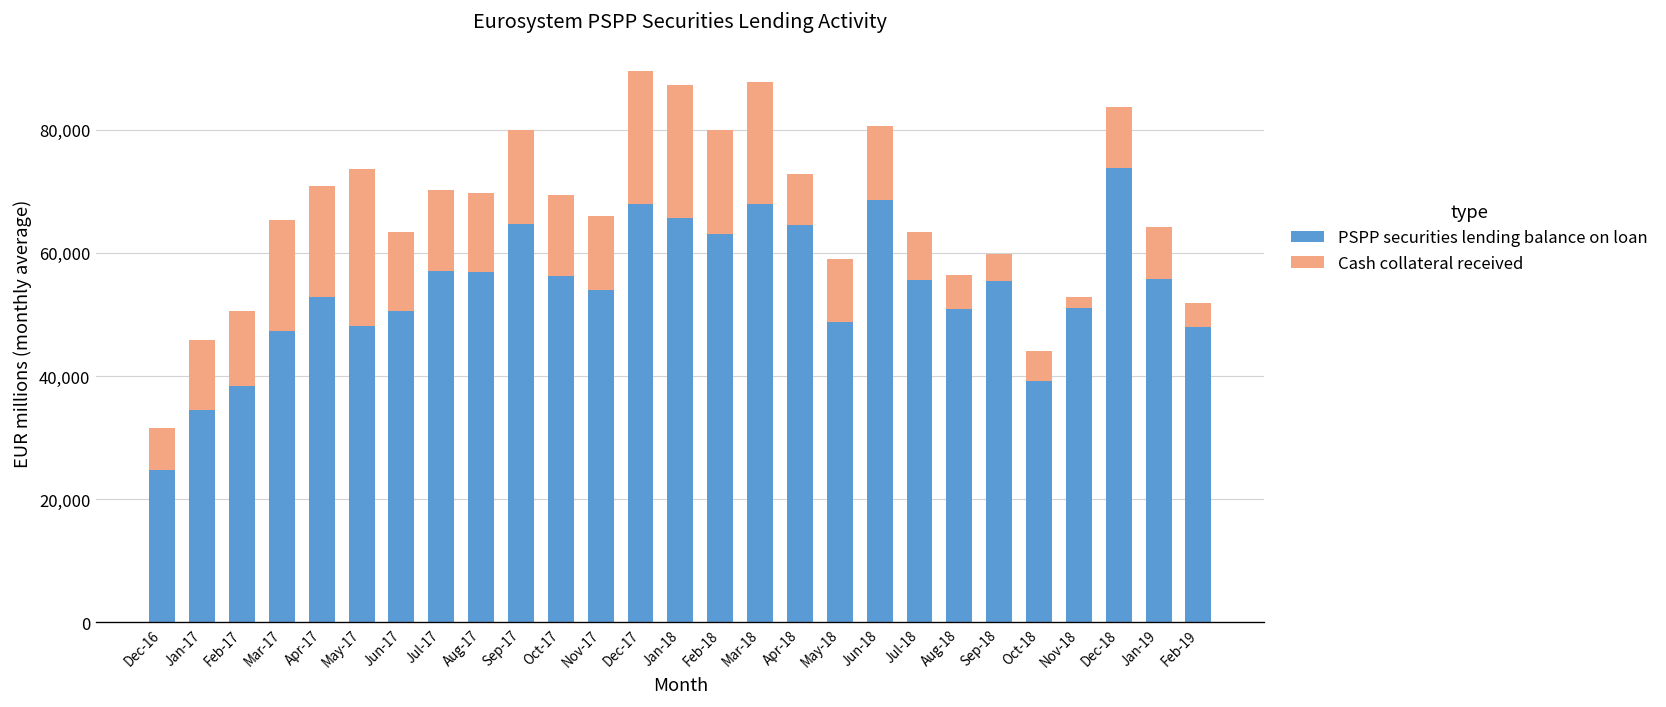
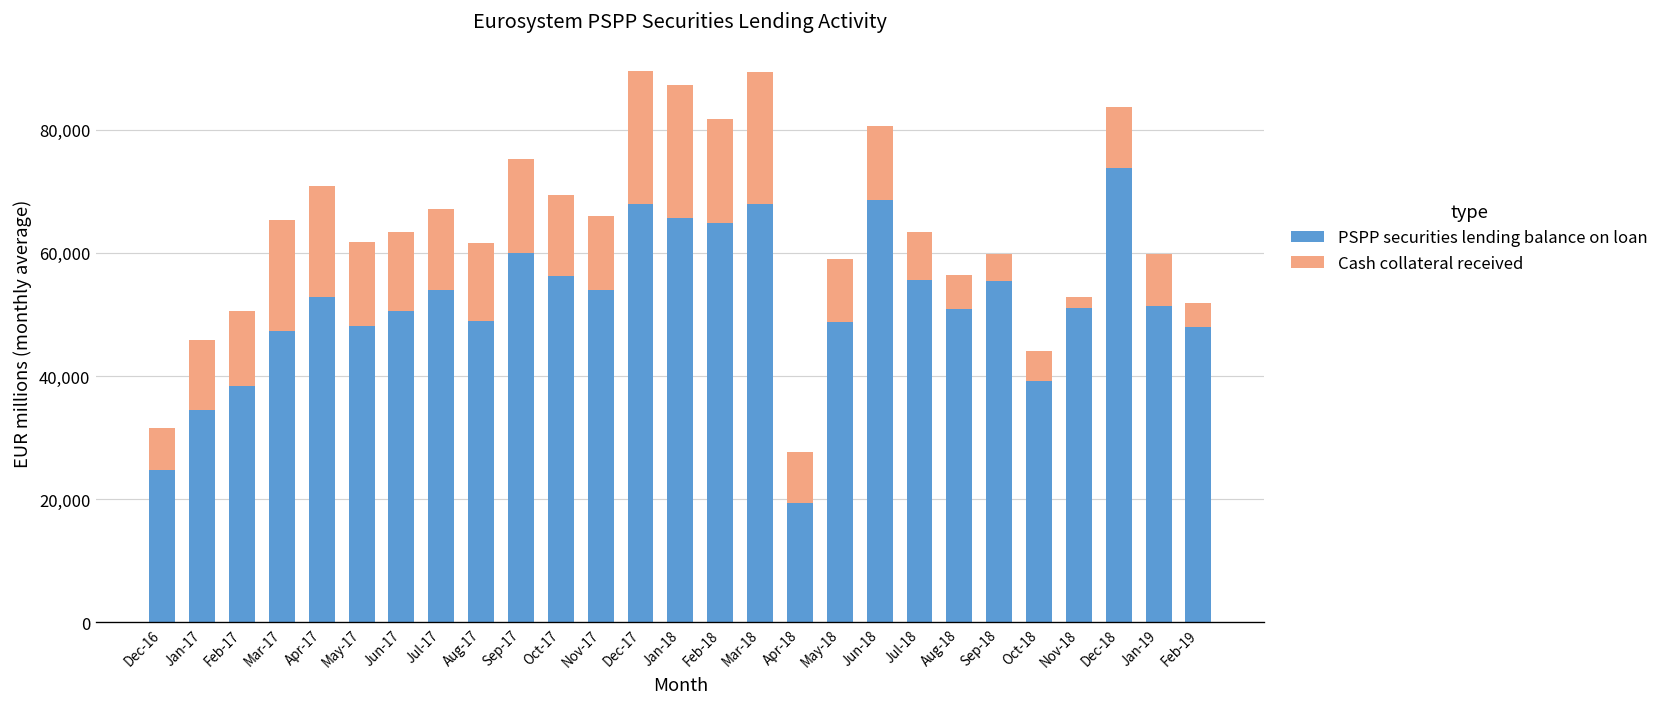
Cash collateral received, May-17: 26,000 -> 14,000
PSPP securities lending balance on loan, Jul-17: 57,000 -> 54,000
PSPP securities lending balance on loan, Aug-17: 57,000 -> 49,000
PSPP securities lending balance on loan, Sep-17: 65,000 -> 60,000
PSPP securities lending balance on loan, Feb-18: 63,000 -> 65,000
Cash collateral received, Mar-18: 20,000 -> 21,000
PSPP securities lending balance on loan, Apr-18: 65,000 -> 19,000
PSPP securities lending balance on loan, Jan-19: 56,000 -> 51,000
